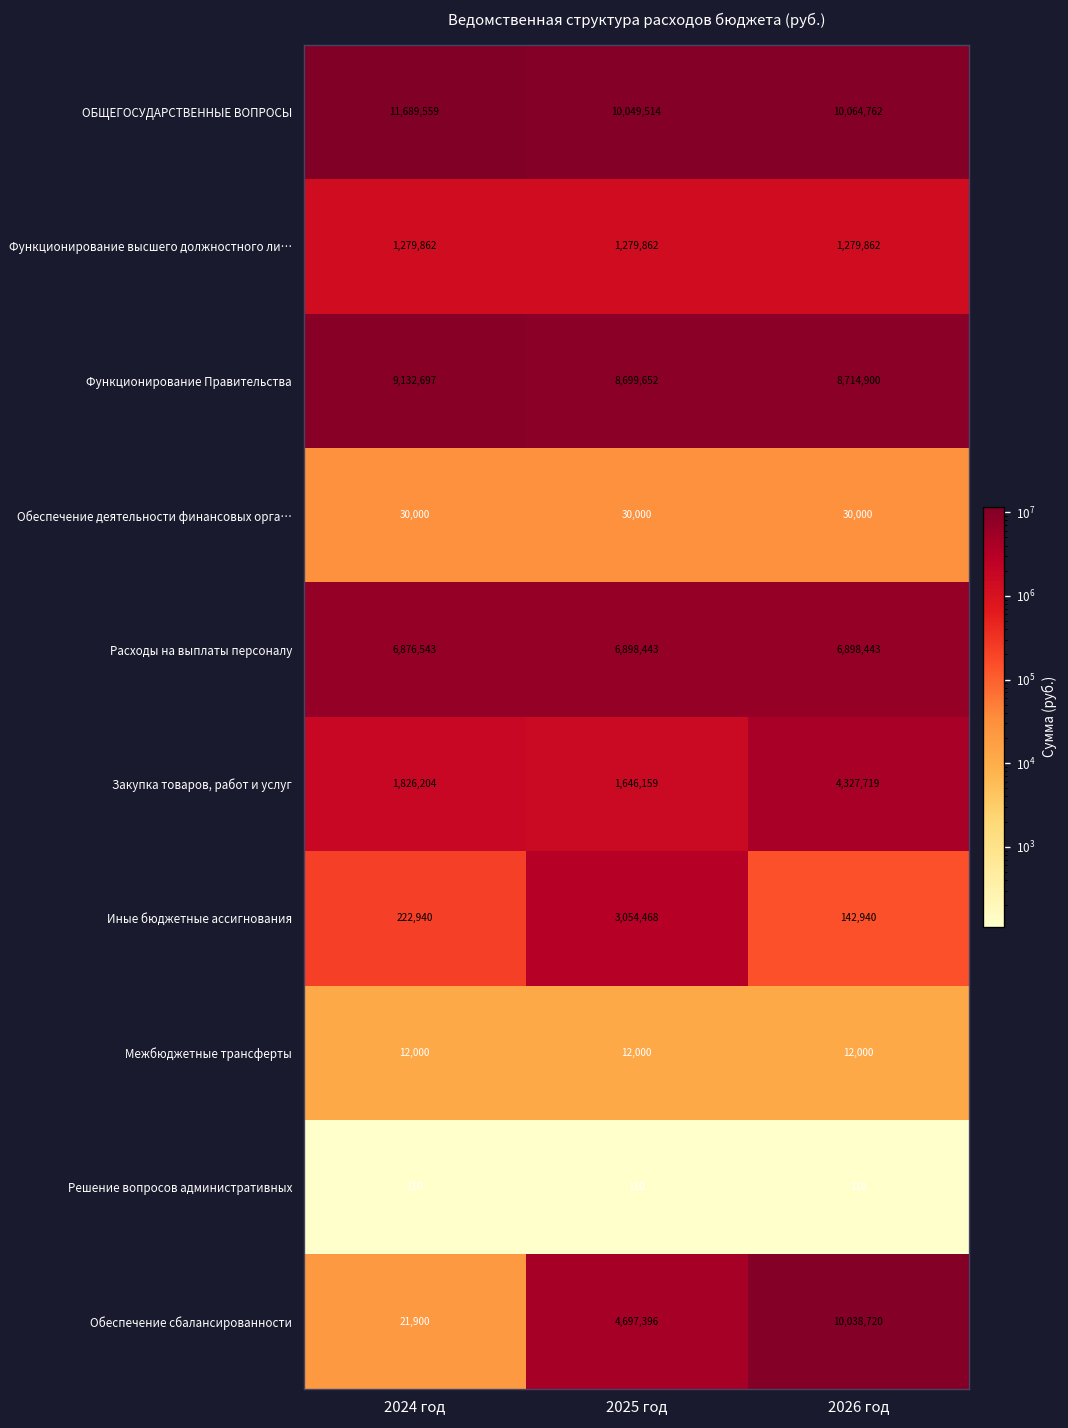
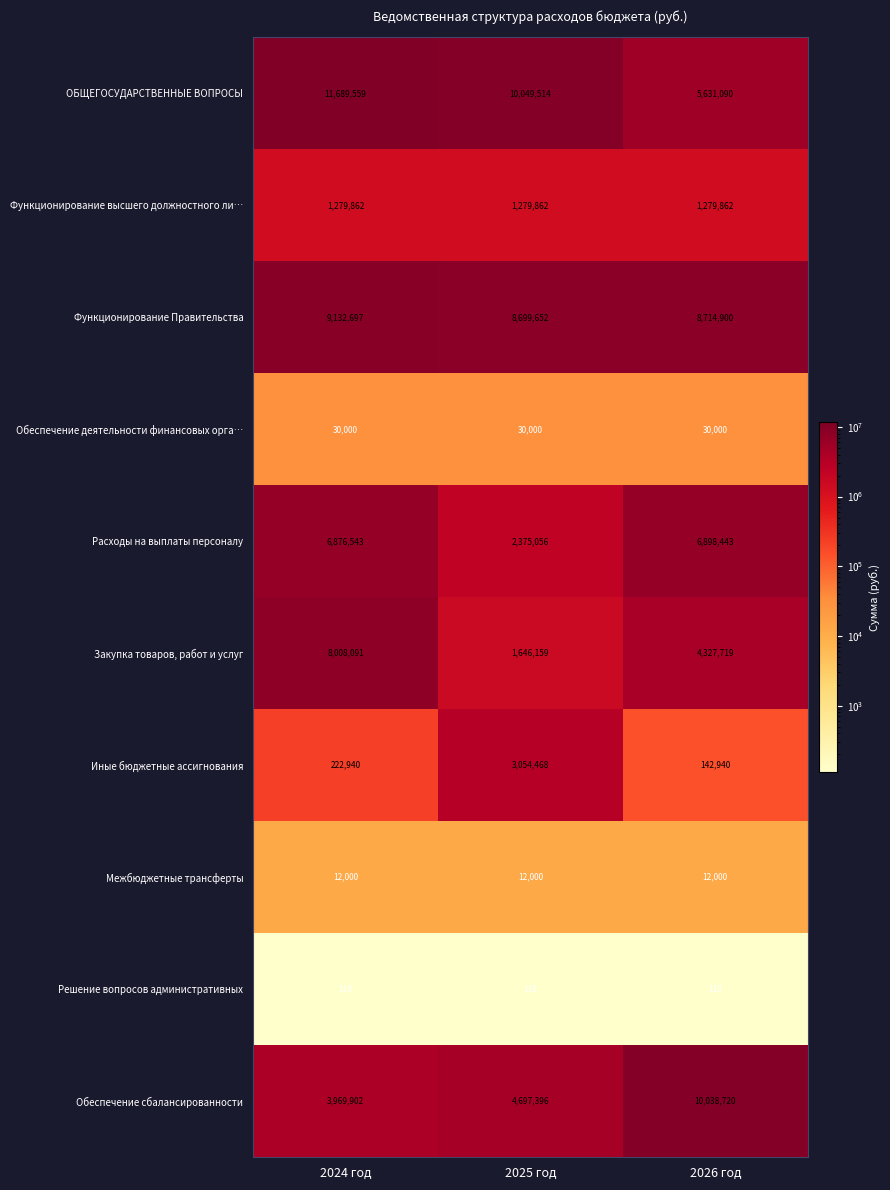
ОБЩЕГОСУДАРСТВЕННЫЕ ВОПРОСЫ, 2026 год: 10,064,762 -> 5,631,090
Расходы на выплаты персоналу, 2025 год: 6,898,443 -> 2,375,056
Закупка товаров, работ и услуг, 2024 год: 1,826,204 -> 8,008,091
Обеспечение сбалансированности, 2024 год: 21,900 -> 3,969,902
